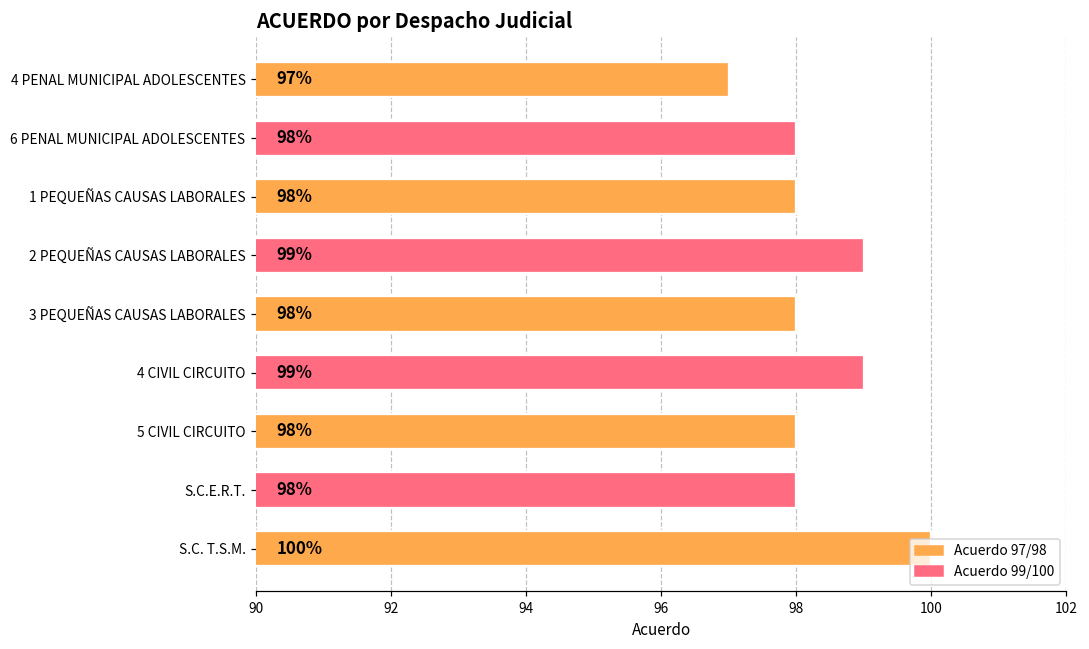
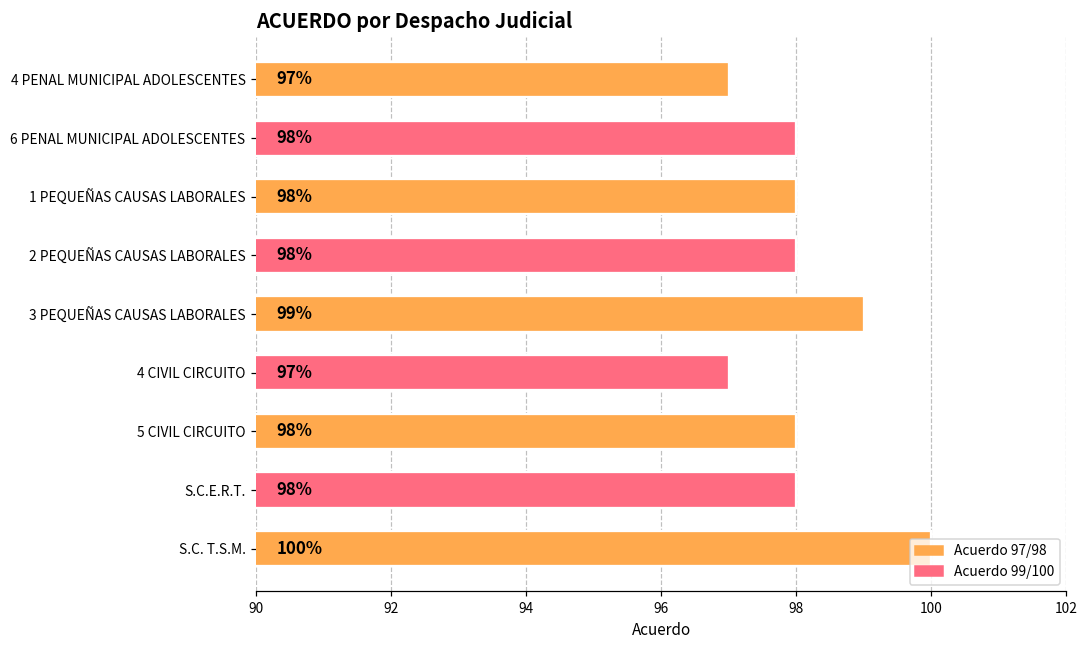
2 PEQUEÑAS CAUSAS LABORALES: 99% -> 98%
3 PEQUEÑAS CAUSAS LABORALES: 98% -> 99%
4 CIVIL CIRCUITO: 99% -> 97%
